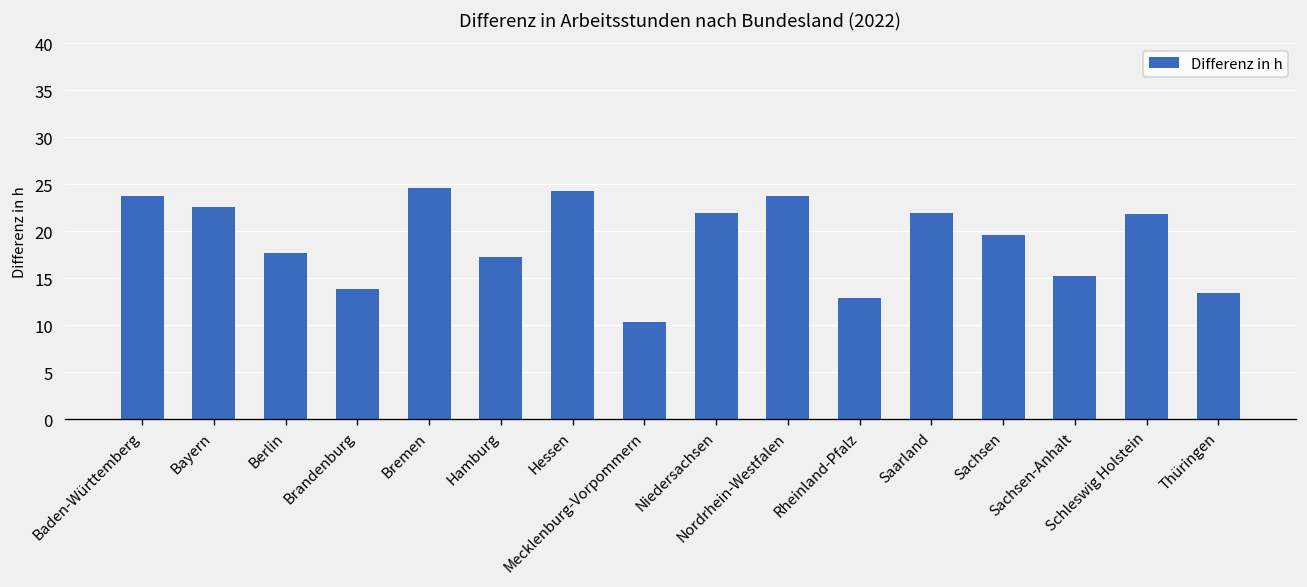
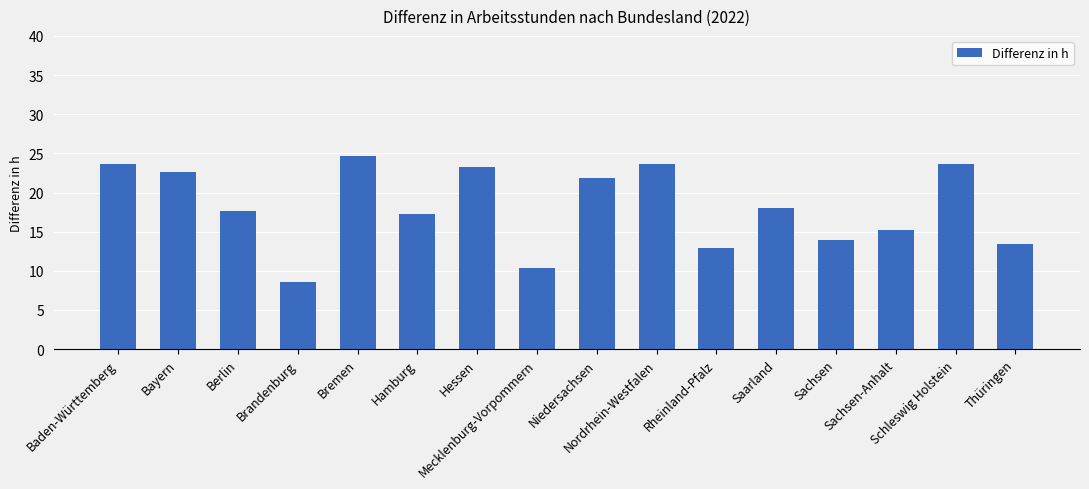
Brandenburg: 14 -> 9
Hessen: 24 -> 23
Saarland: 22 -> 18
Sachsen: 20 -> 14
Schleswig Holstein: 22 -> 24
